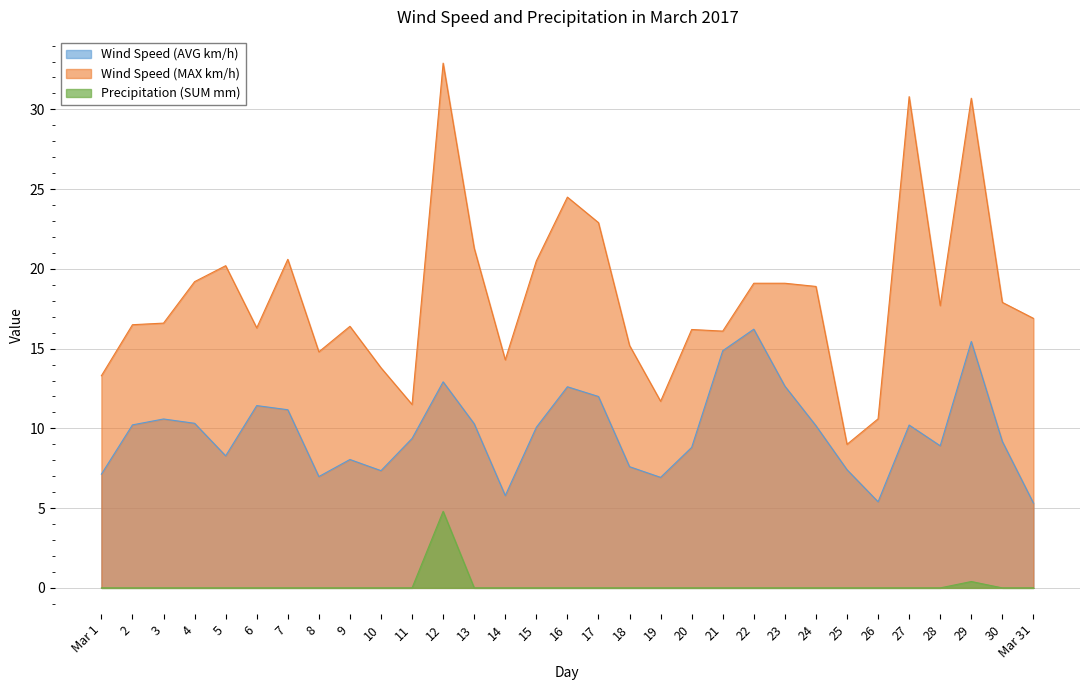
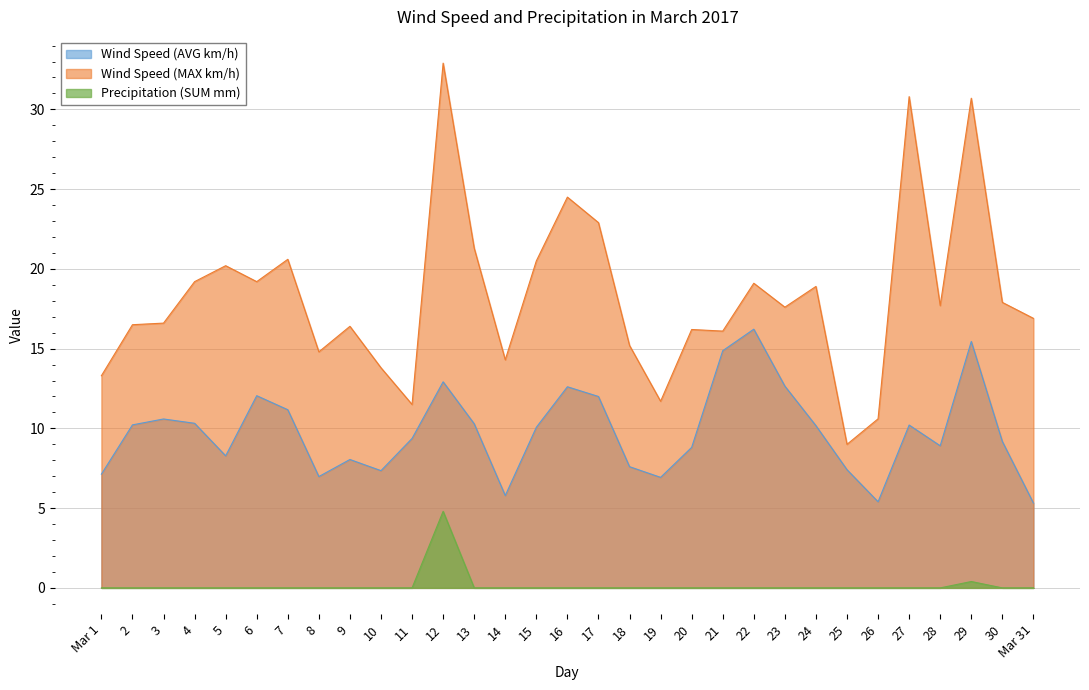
Wind Speed (AVG km/h), 6: 11.4 -> 12.1
Wind Speed (MAX km/h), 6: 16.3 -> 19.2
Wind Speed (MAX km/h), 23: 19.1 -> 17.6
